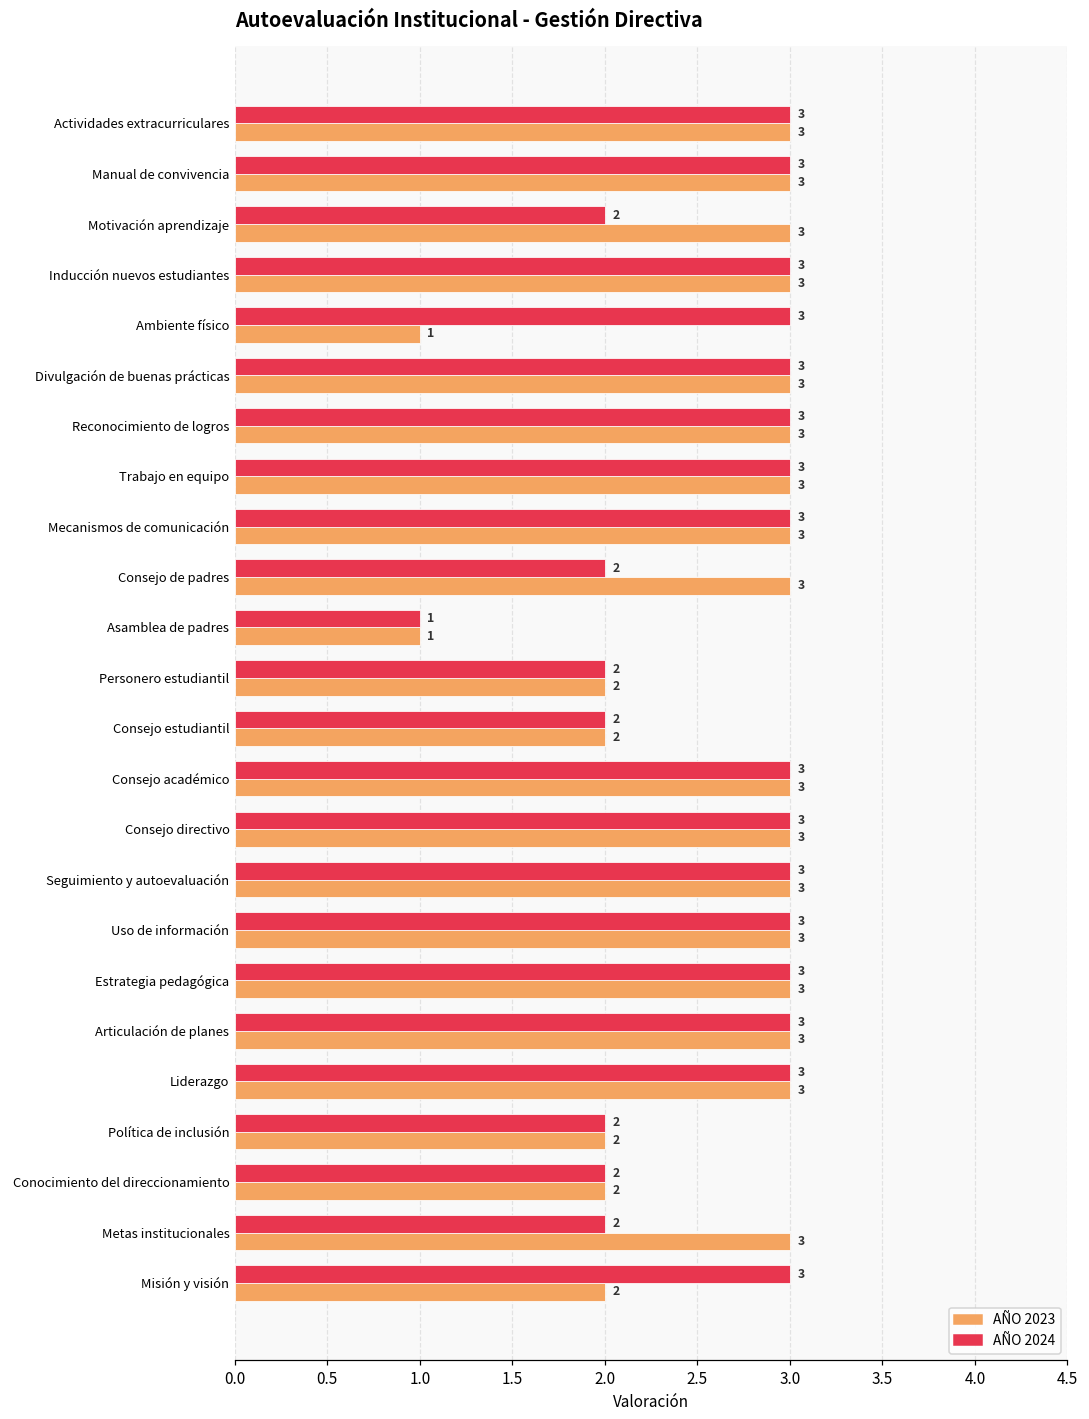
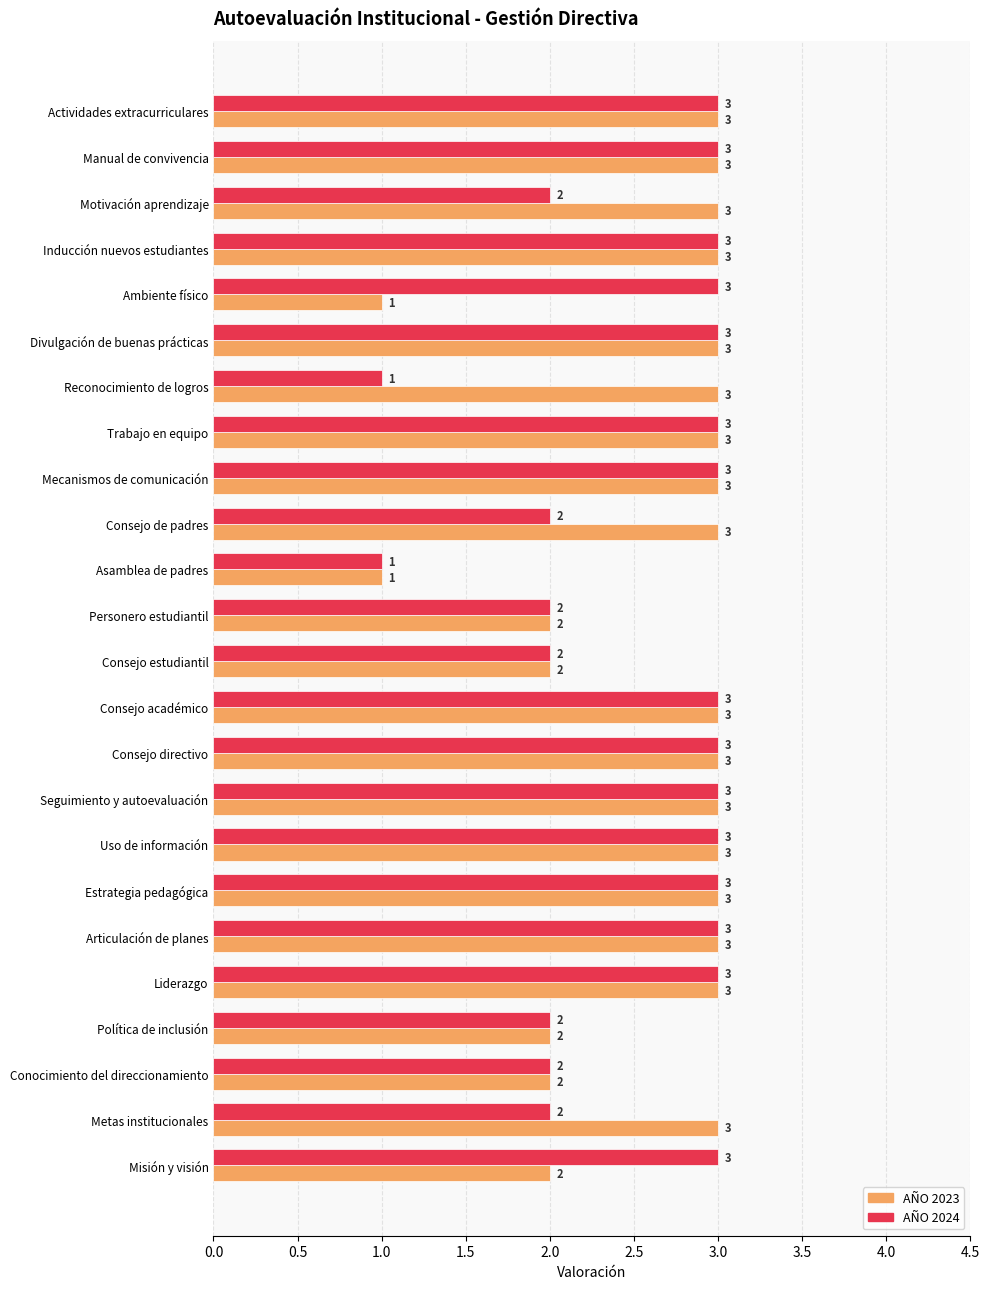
AÑO 2024, Reconocimiento de logros: 3 -> 1
